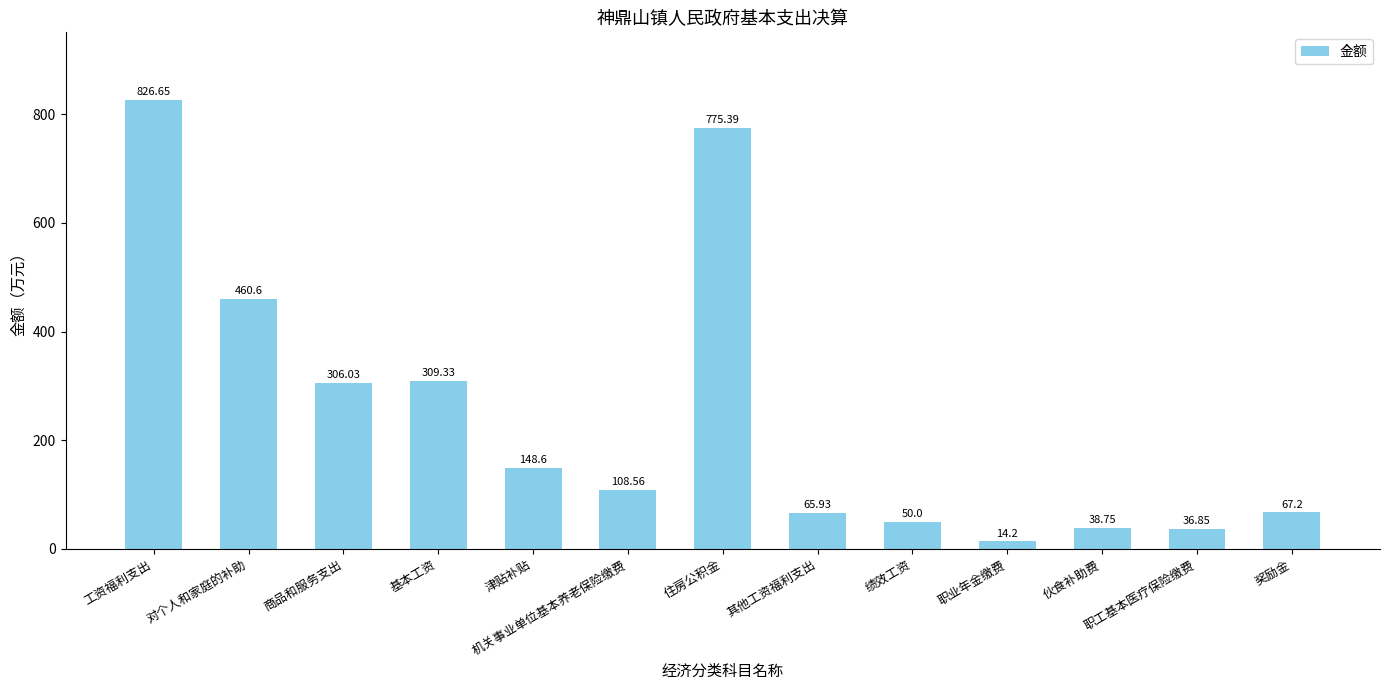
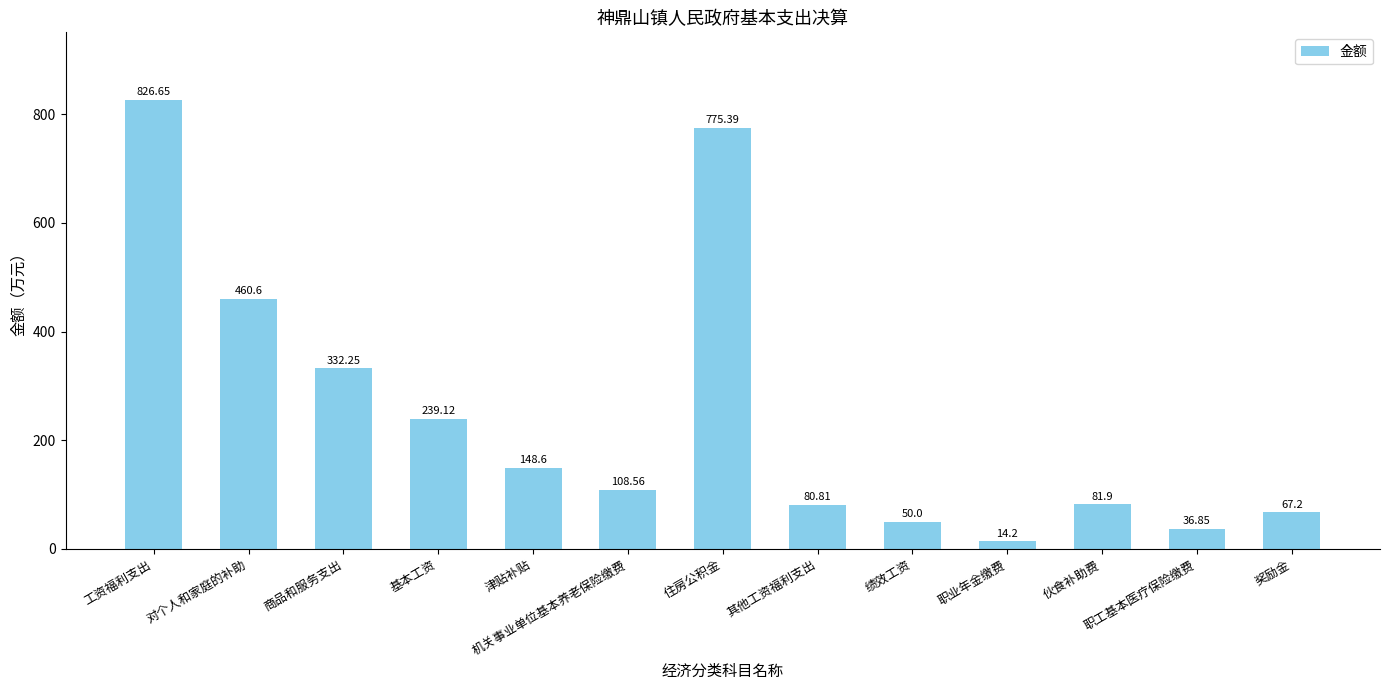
商品和服务支出: 306.03 -> 332.25
基本工资: 309.33 -> 239.12
其他工资福利支出: 65.93 -> 80.81
伙食补助费: 38.75 -> 81.9
